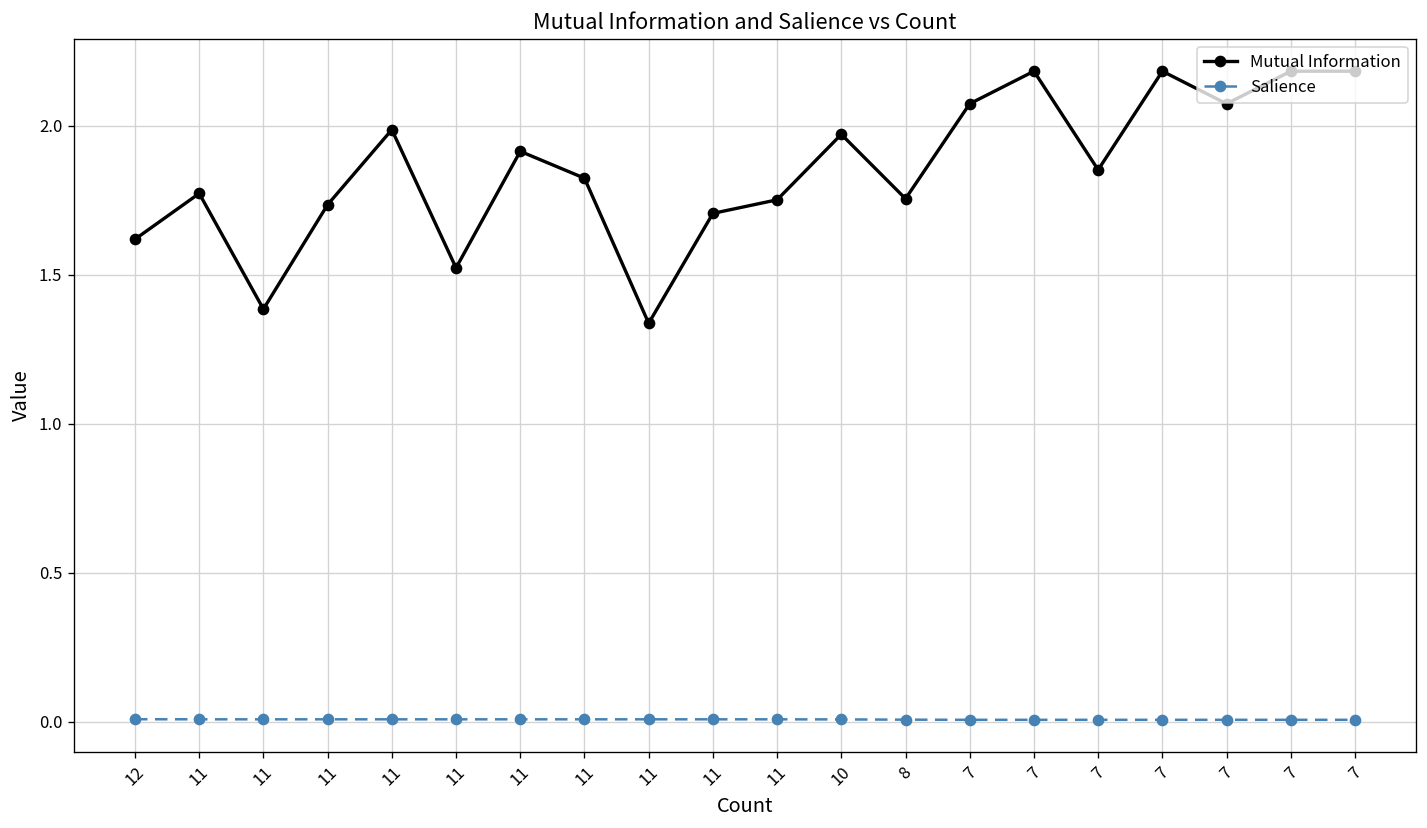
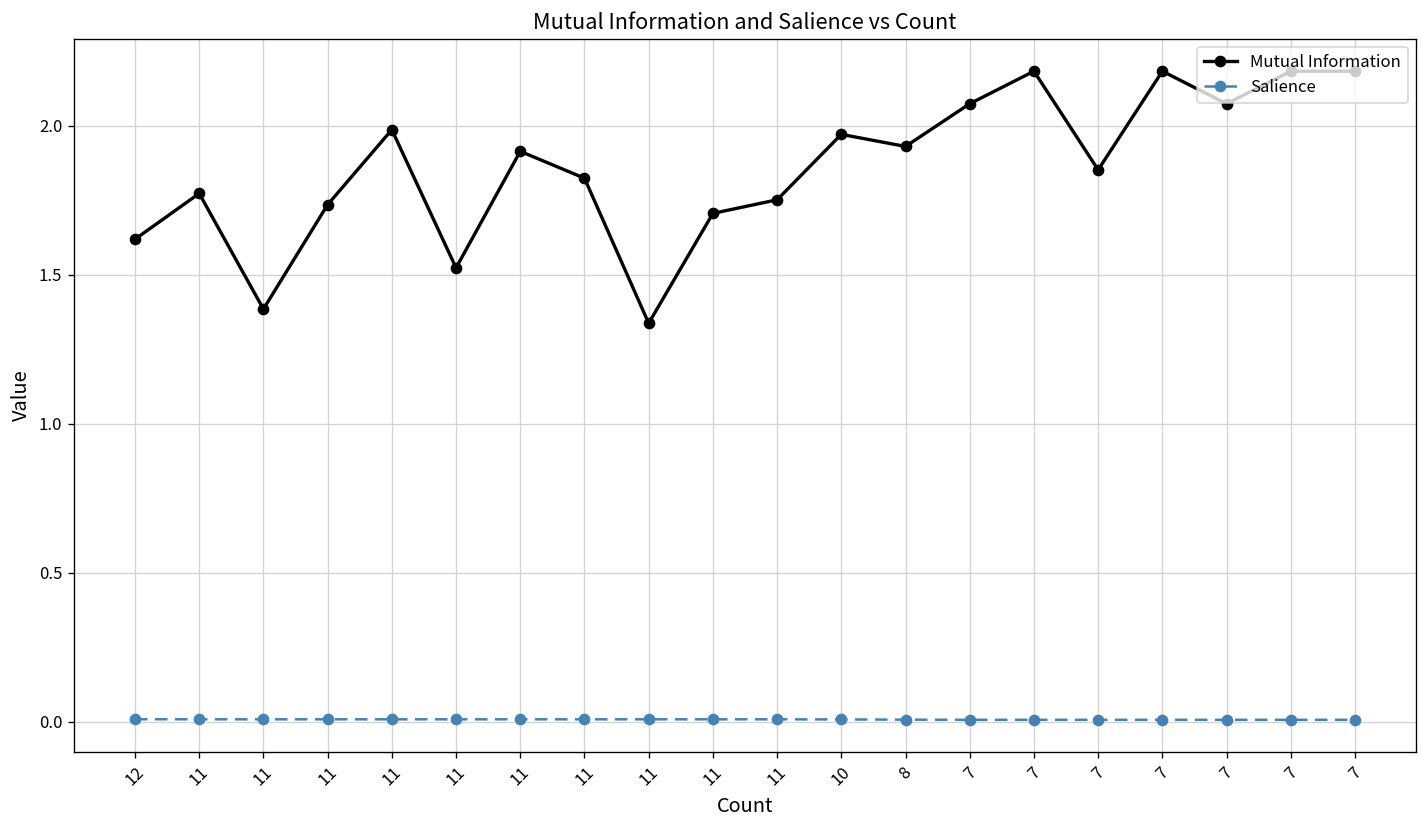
Mutual Information, 8: 1.76 -> 1.93
